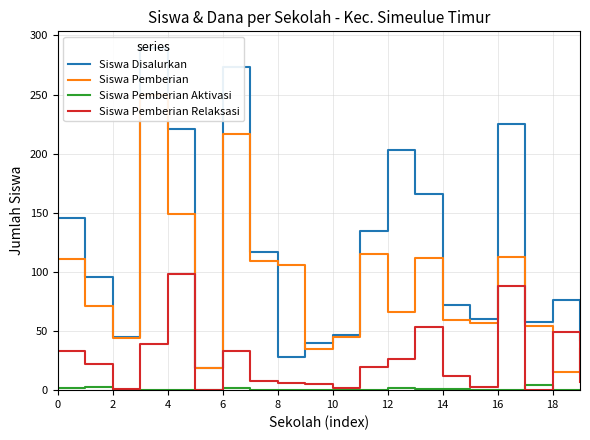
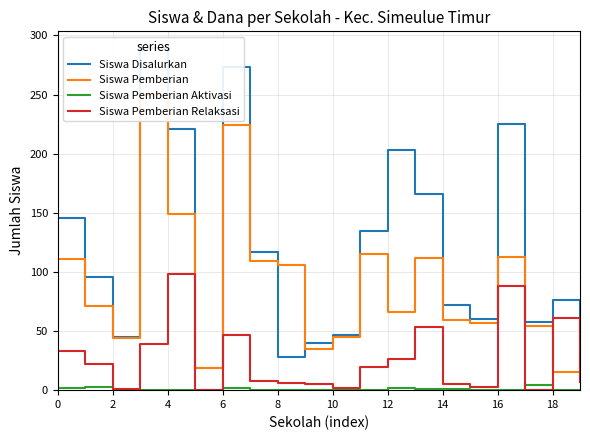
Siswa Pemberian, 6: 217 -> 224
Siswa Pemberian Relaksasi, 6: 33 -> 47
Siswa Pemberian Relaksasi, 14: 12 -> 5
Siswa Pemberian Relaksasi, 18: 49 -> 61
